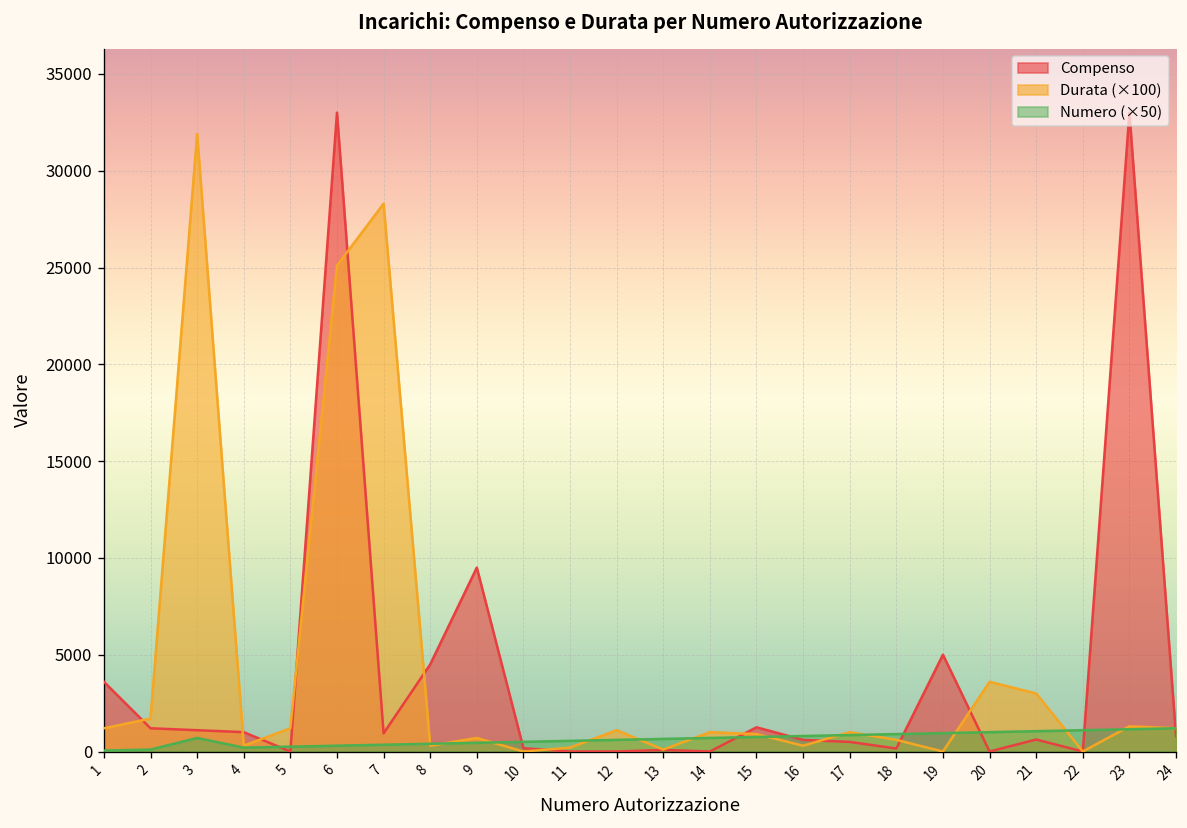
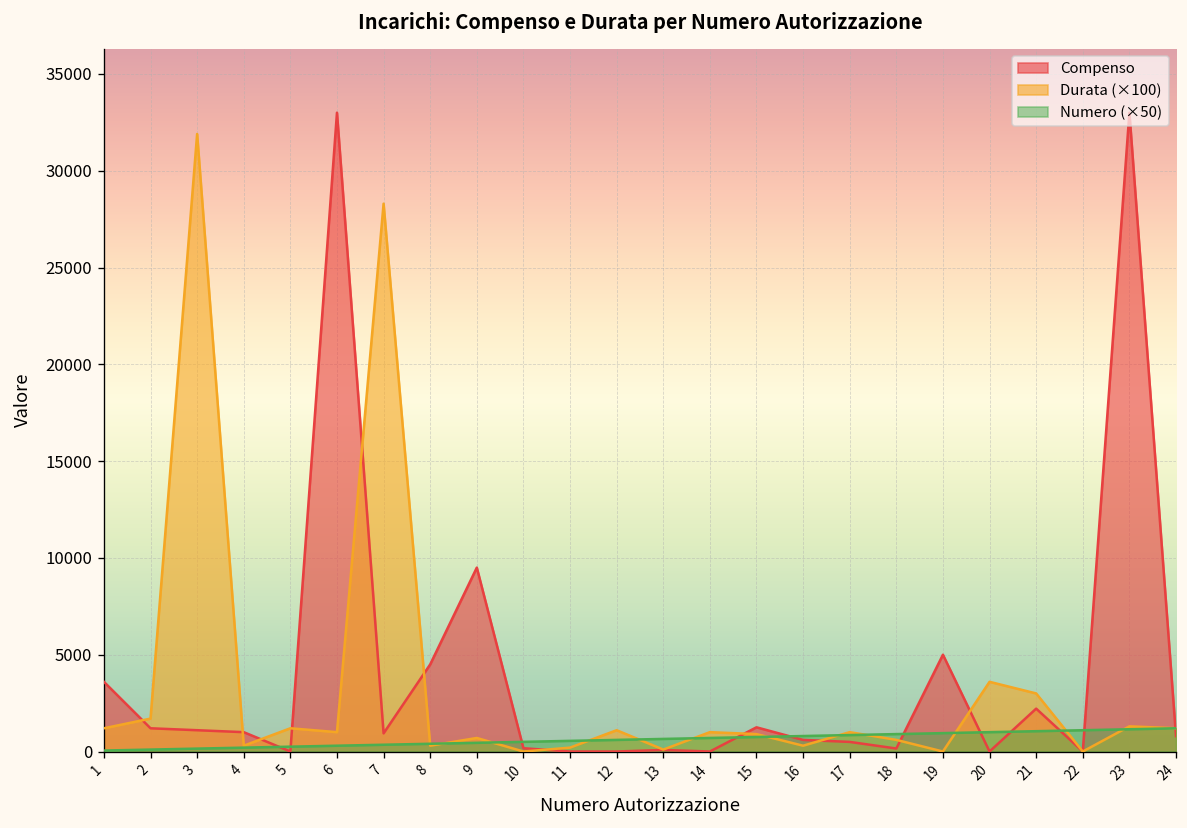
Numero (×50), 3: 700 -> 200
Durata (×100), 6: 25100 -> 1000
Compenso, 21: 600 -> 2200
